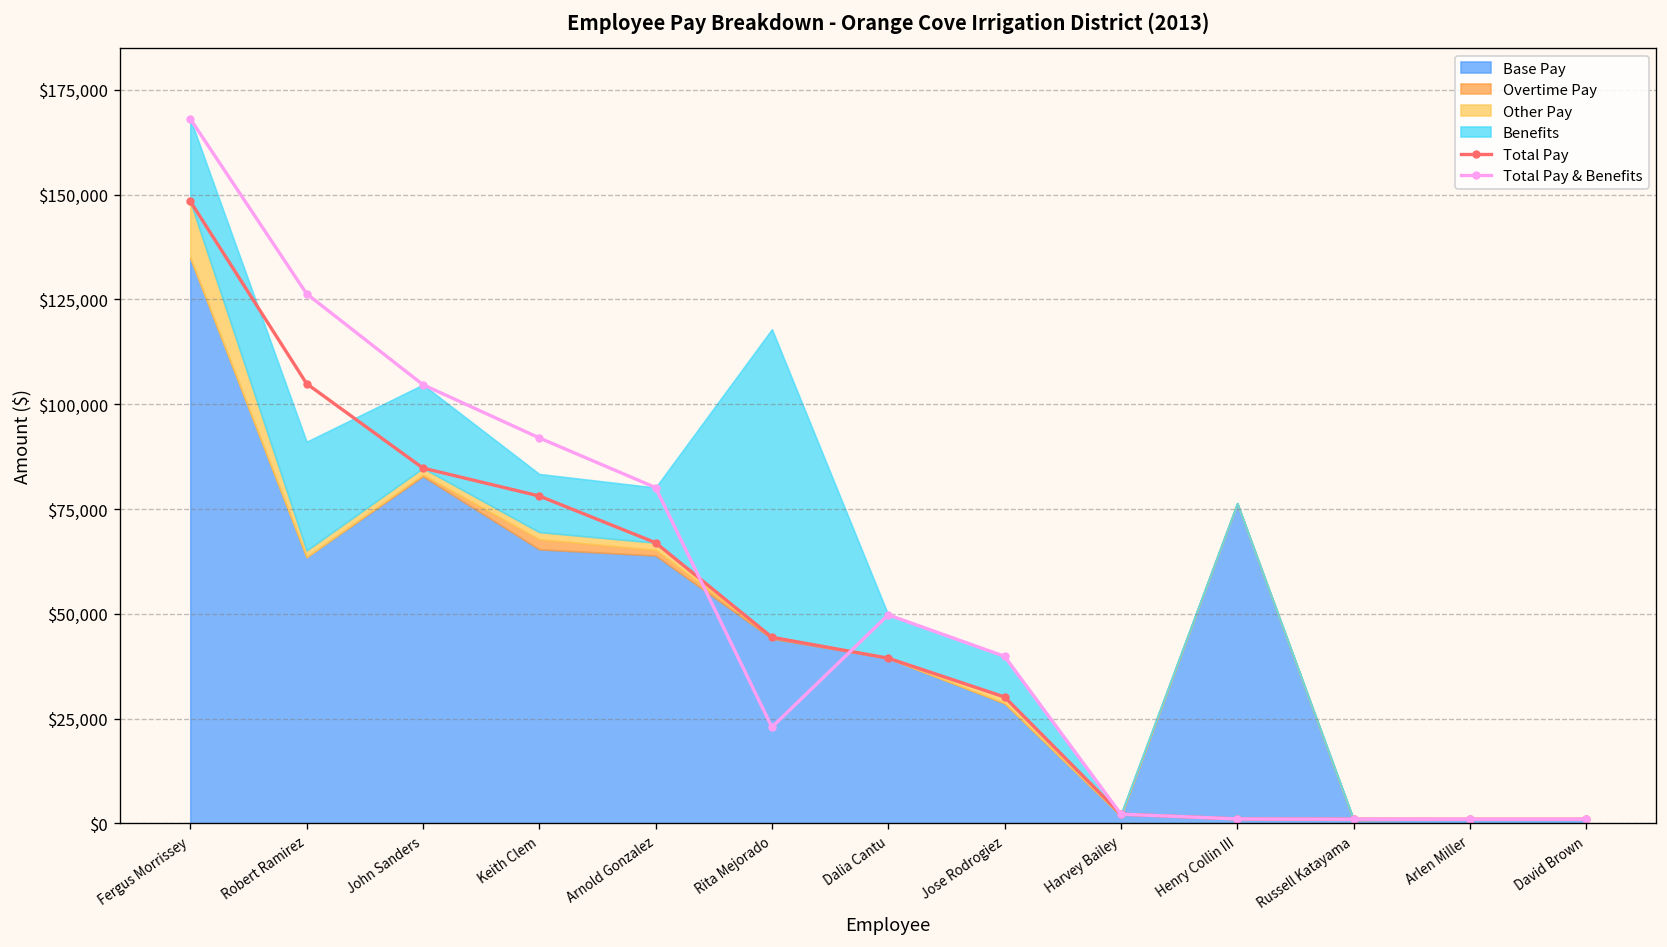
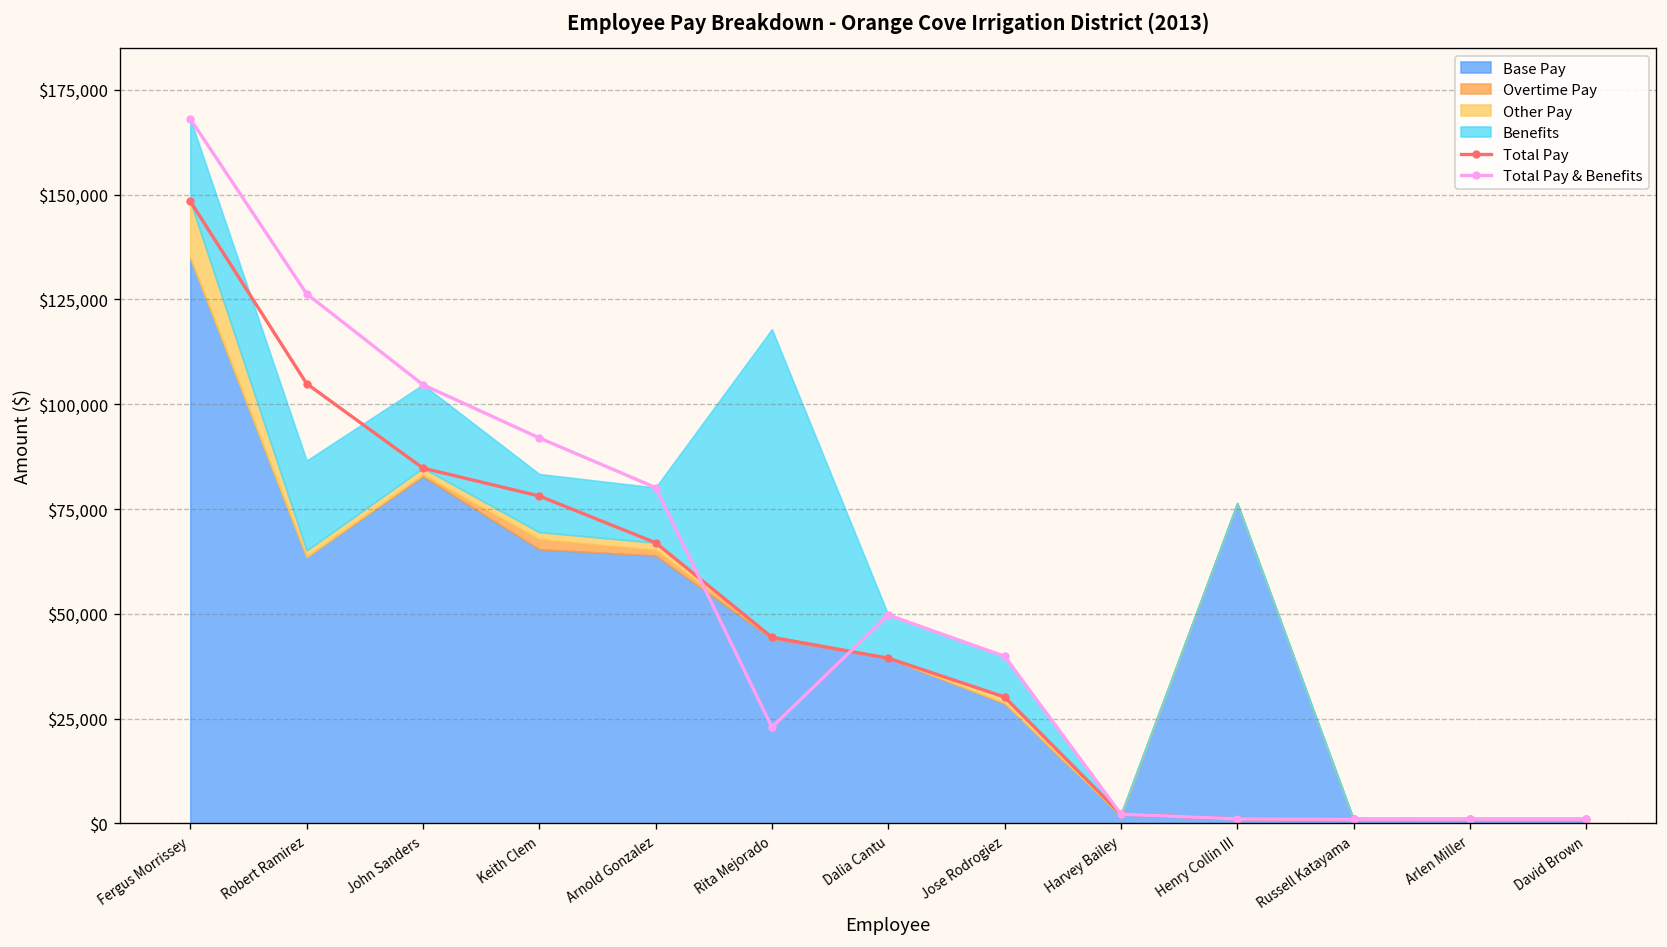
Benefits, Robert Ramirez: $26,000 -> $21,000
